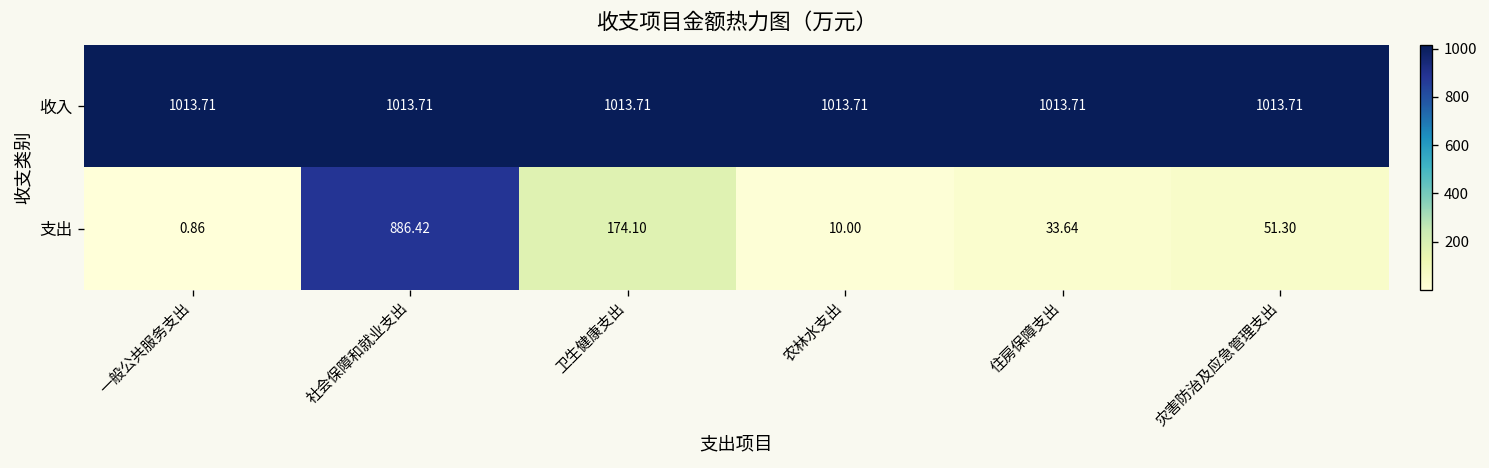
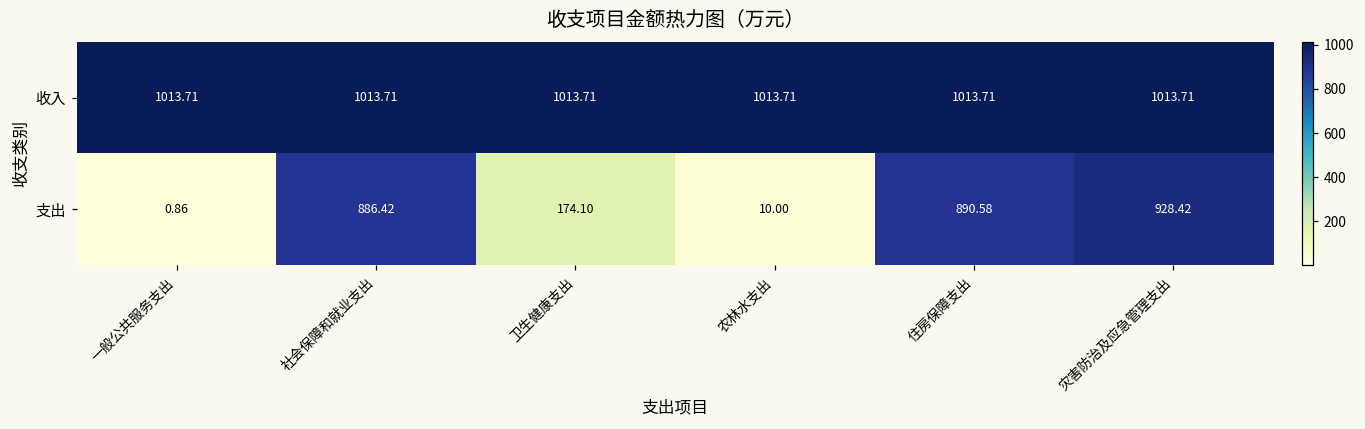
支出, 住房保障支出: 33.64 -> 890.58
支出, 灾害防治及应急管理支出: 51.30 -> 928.42
